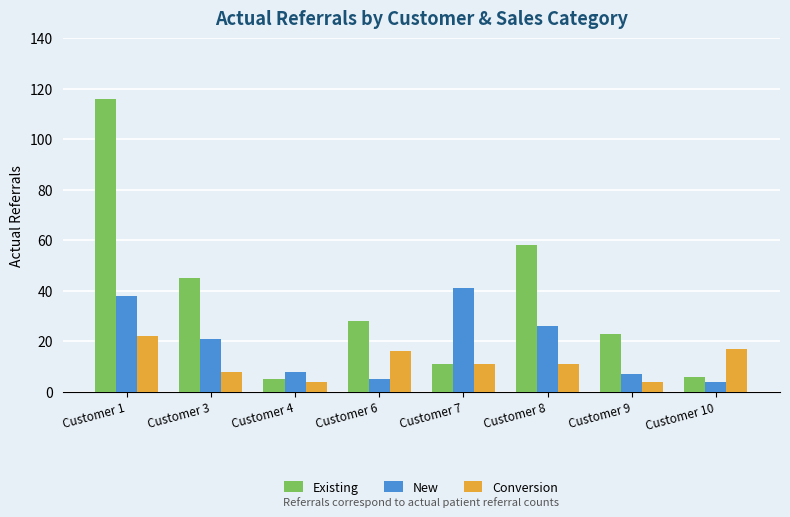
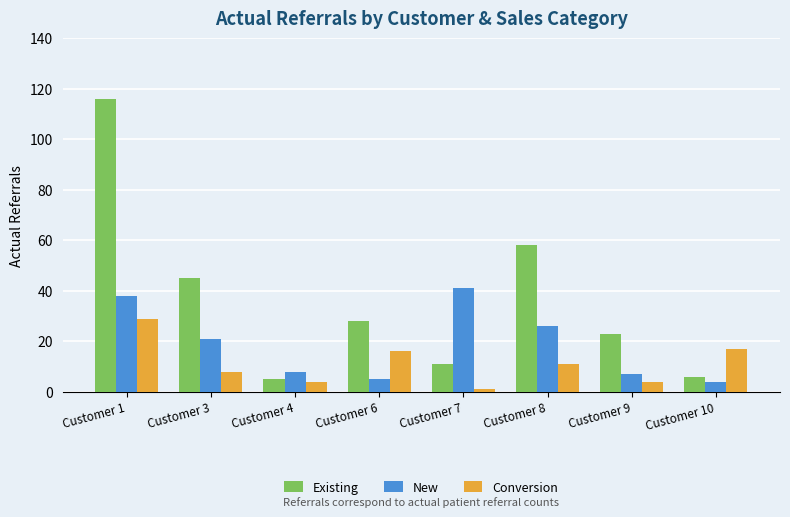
Conversion, Customer 1: 22 -> 29
Conversion, Customer 7: 11 -> 1
